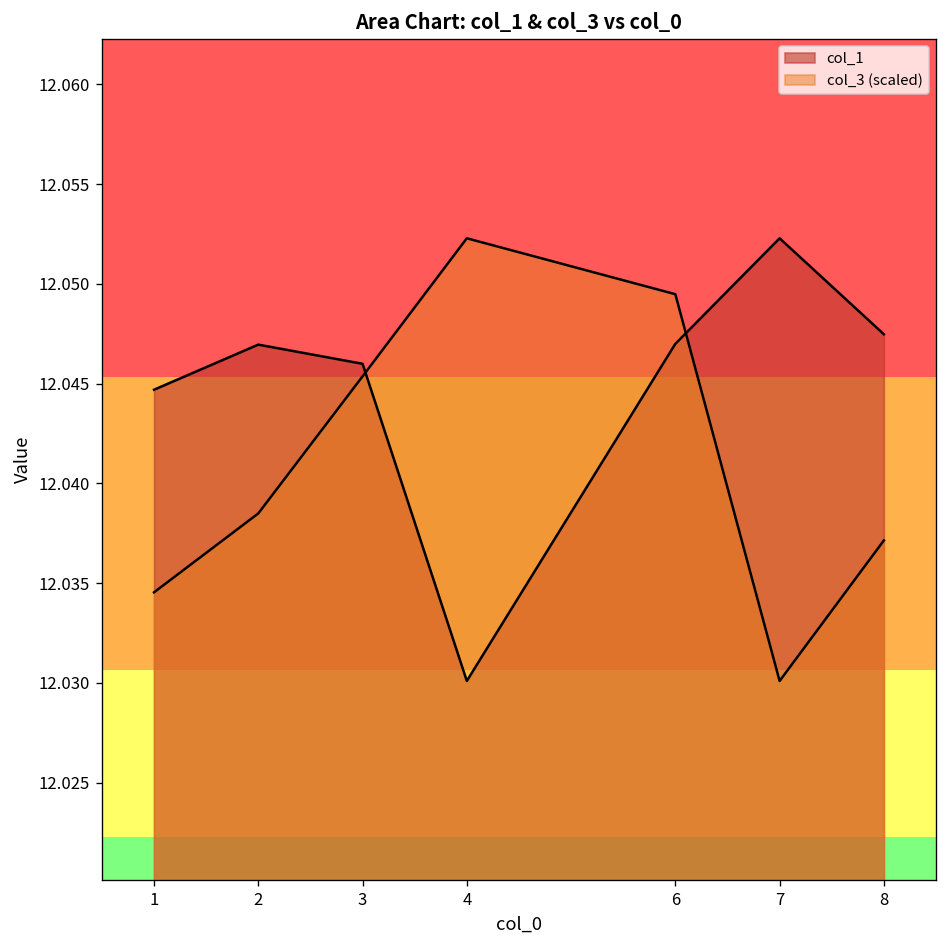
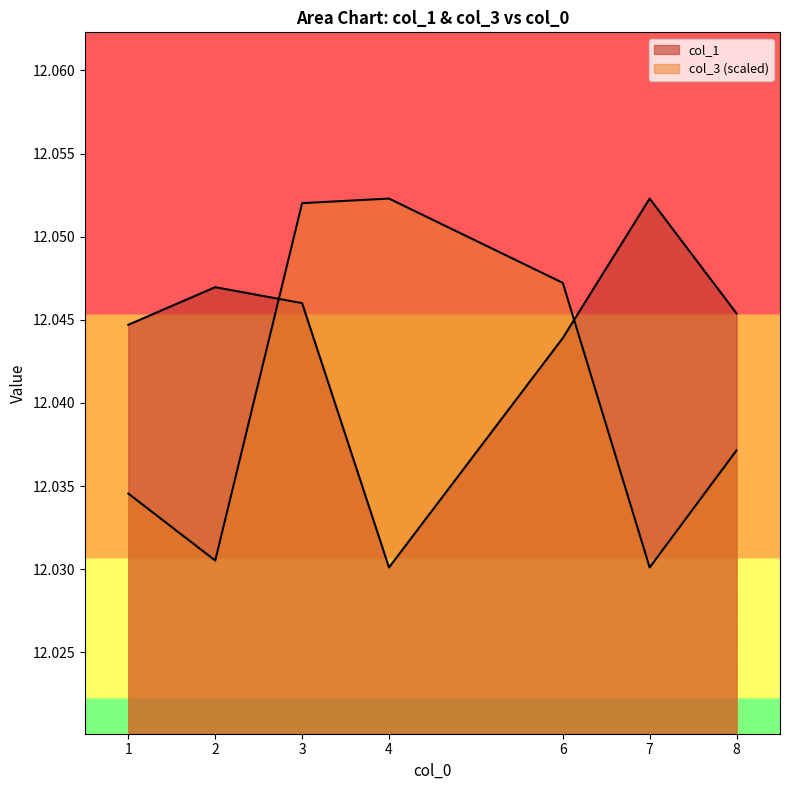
col_3 (scaled), 2: 12.0385 -> 12.0305
col_3 (scaled), 3: 12.0454 -> 12.0520
col_1, 6: 12.0470 -> 12.0439
col_3 (scaled), 6: 12.0495 -> 12.0472
col_1, 8: 12.0475 -> 12.0454
